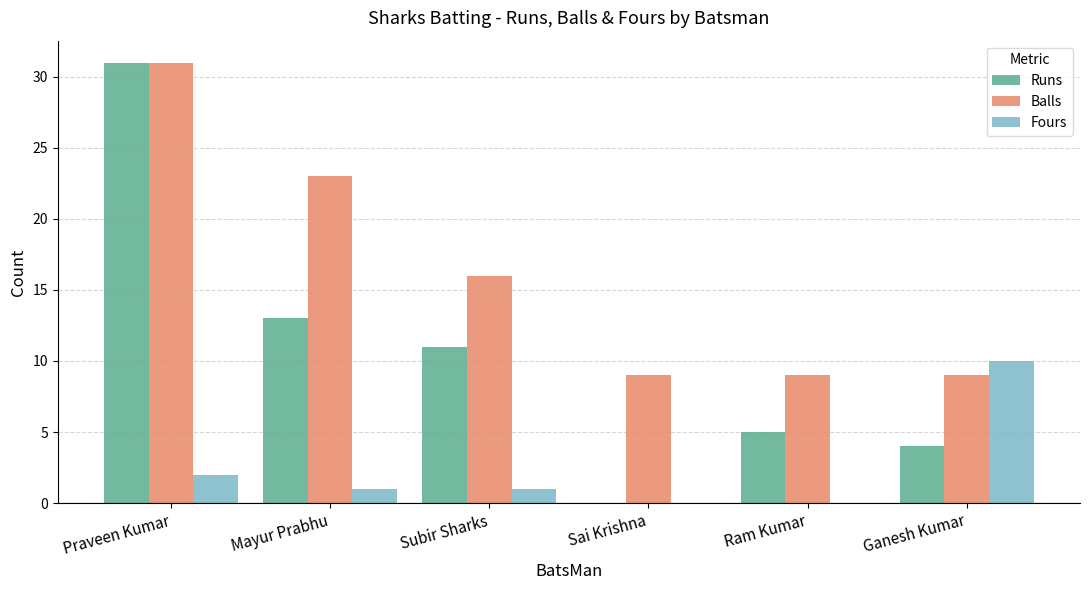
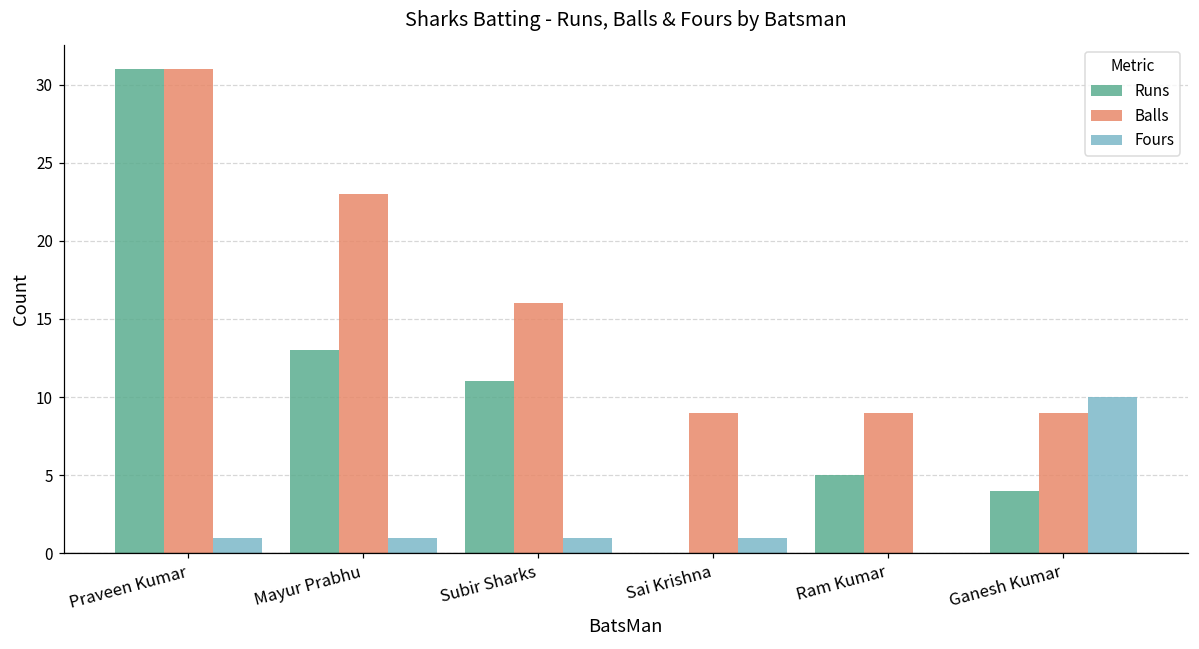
Fours, Praveen Kumar: 2 -> 1
Fours, Sai Krishna: 0 -> 1
